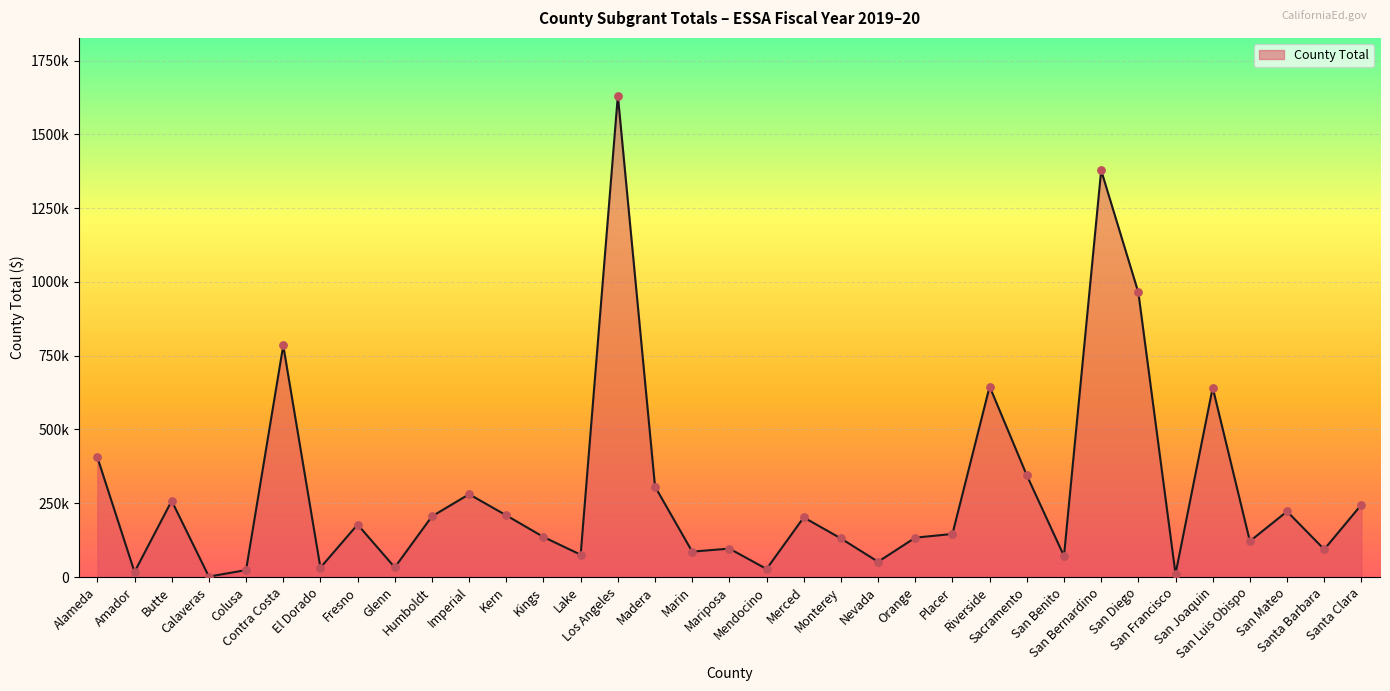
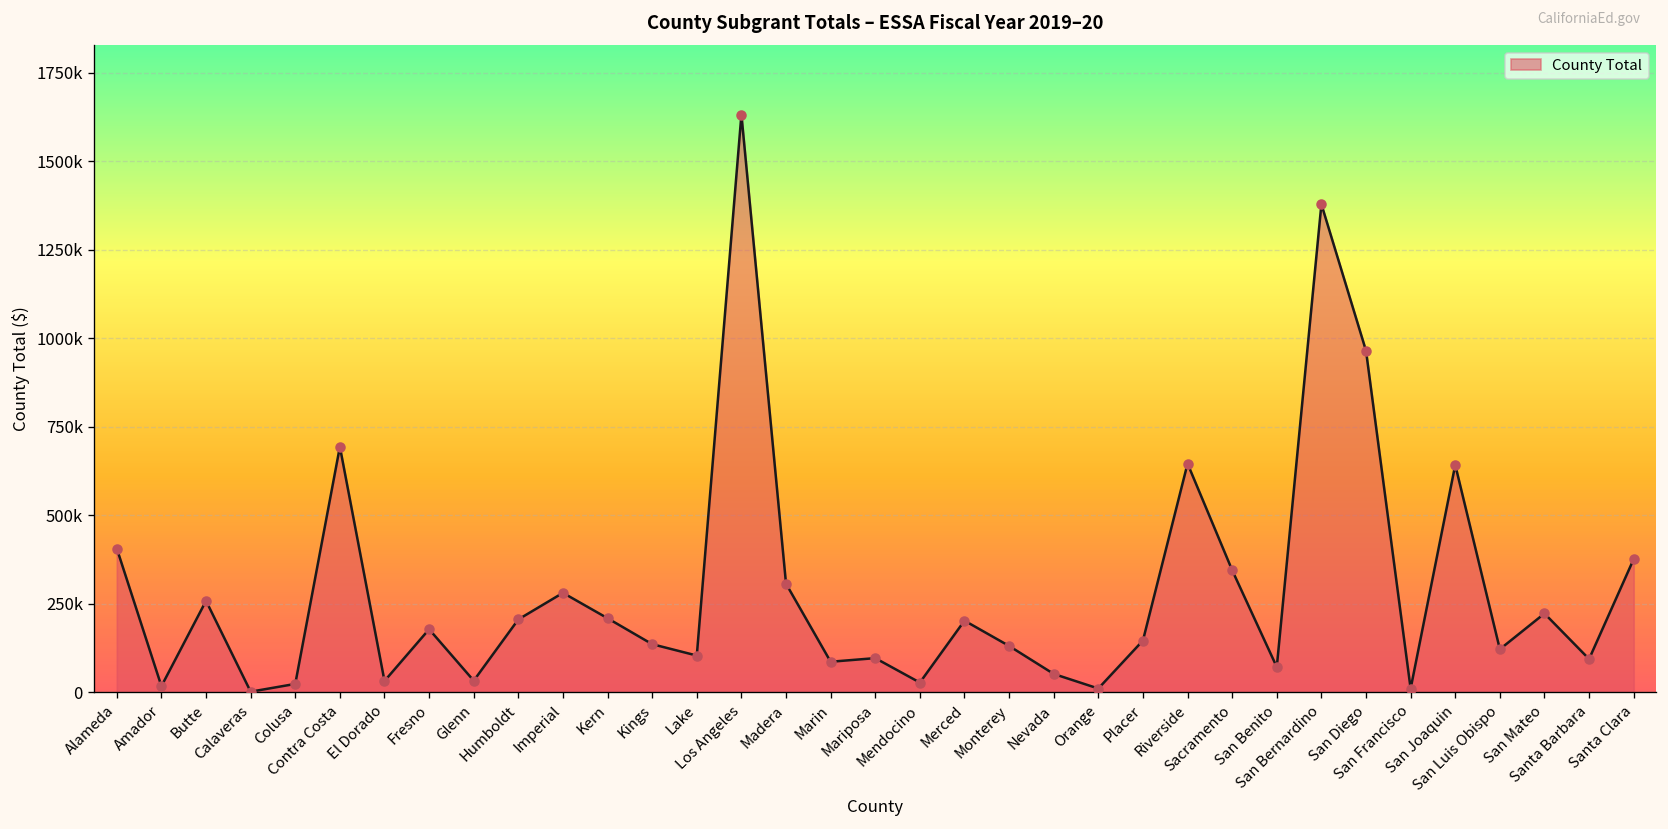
Contra Costa: 780000 -> 690000
Lake: 80000 -> 100000
Orange: 130000 -> 10000
Santa Clara: 250000 -> 380000
